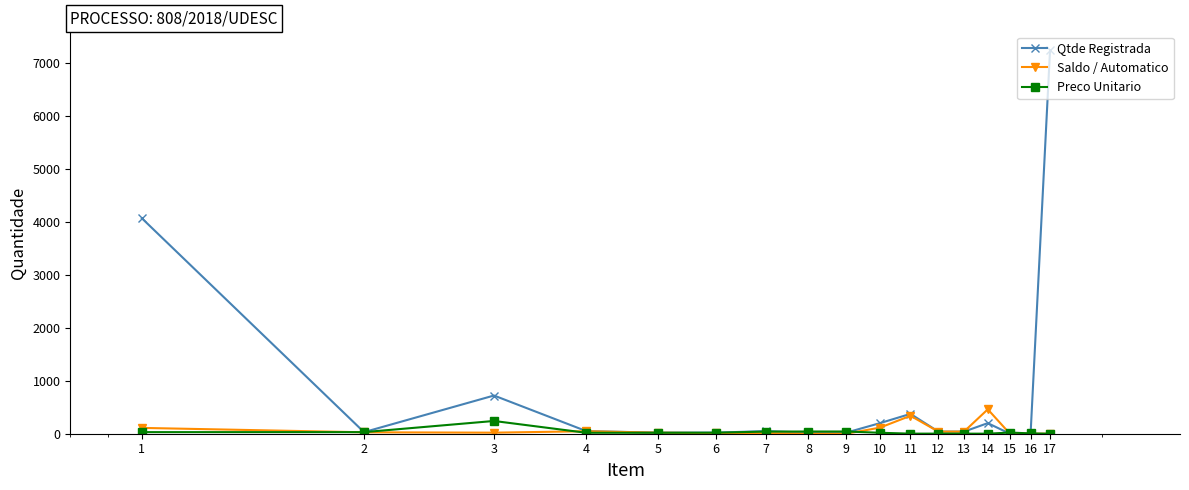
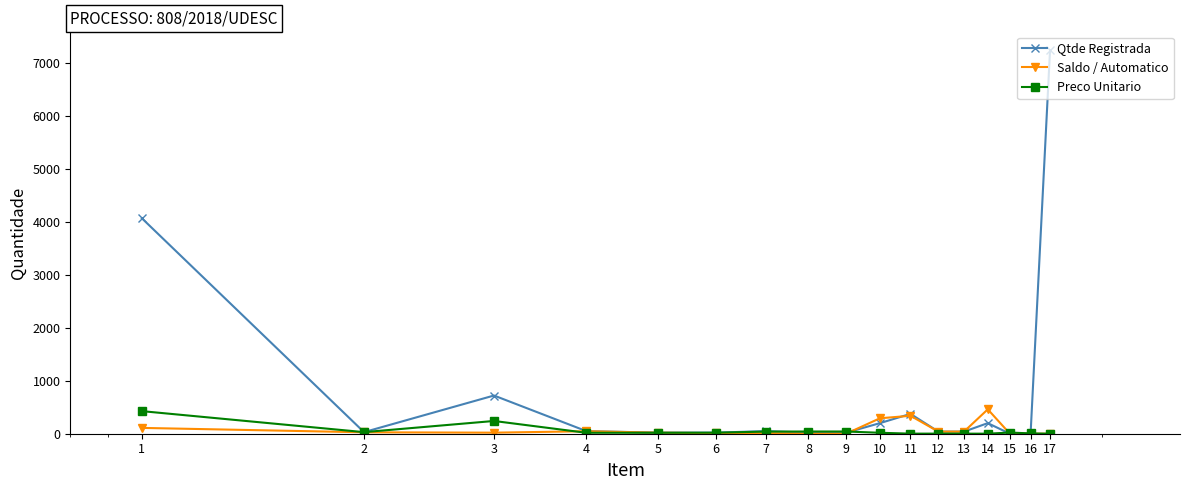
Preco Unitario, 1: 0 -> 400
Saldo / Automatico, 10: 100 -> 300
